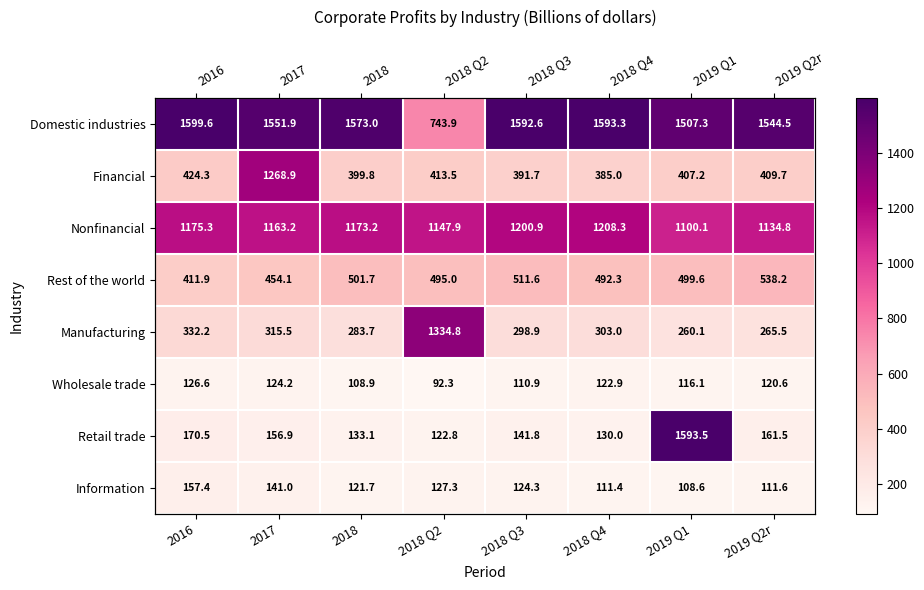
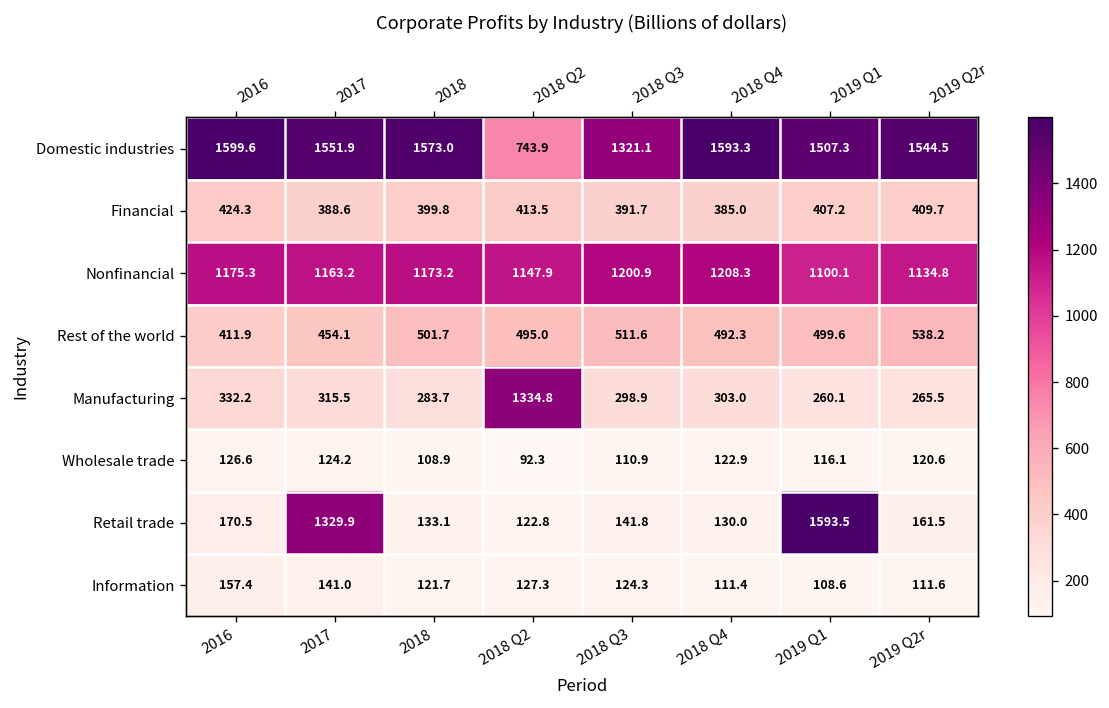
Domestic industries, 2018 Q3: 1592.6 -> 1321.1
Financial, 2017: 1268.9 -> 388.6
Retail trade, 2017: 156.9 -> 1329.9
